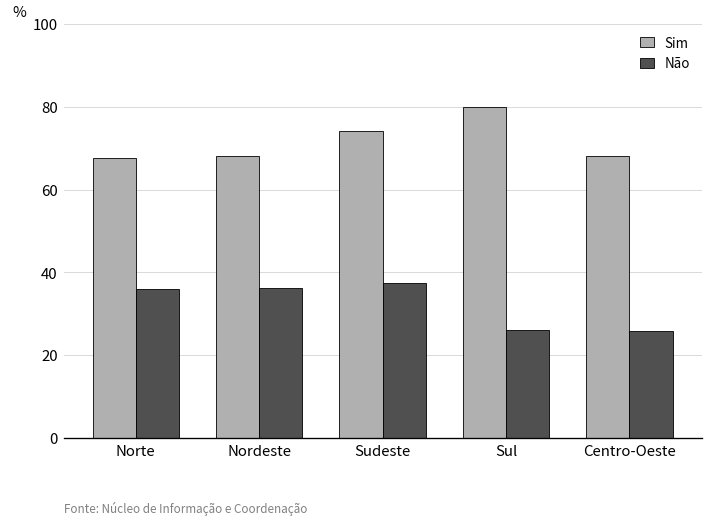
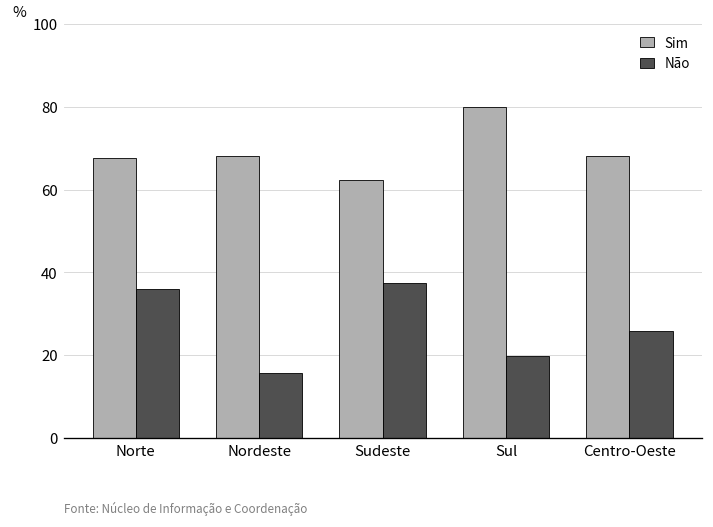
Não, Nordeste: 36 -> 16
Sim, Sudeste: 74 -> 62
Não, Sul: 26 -> 20
